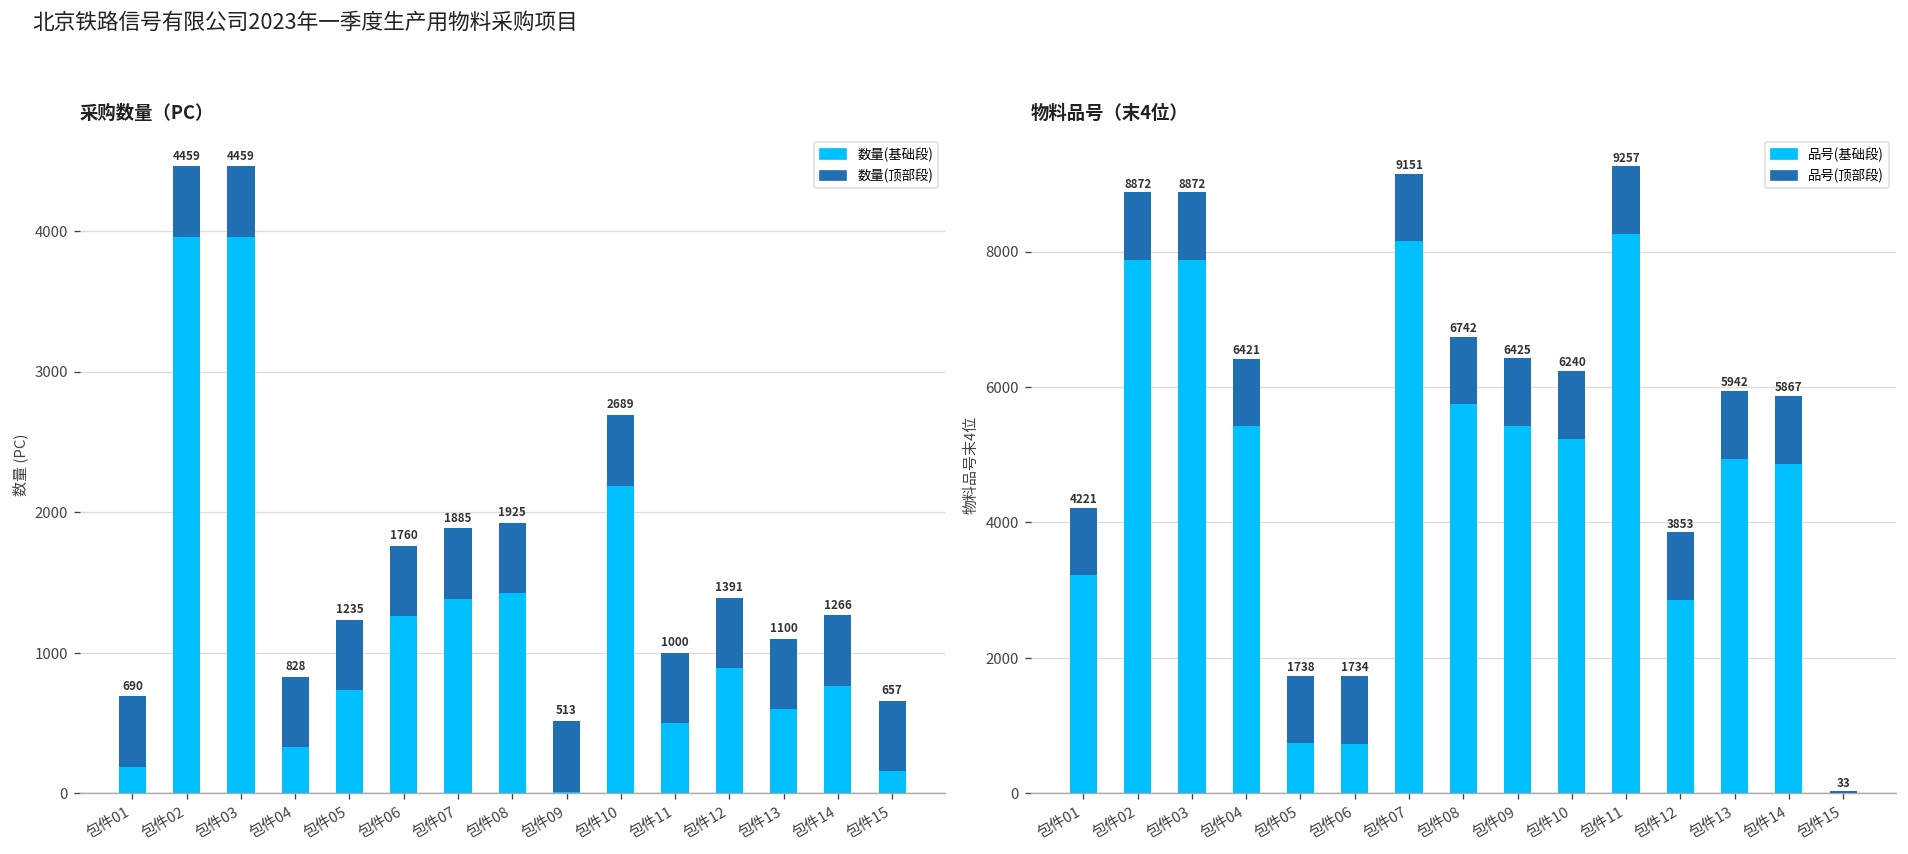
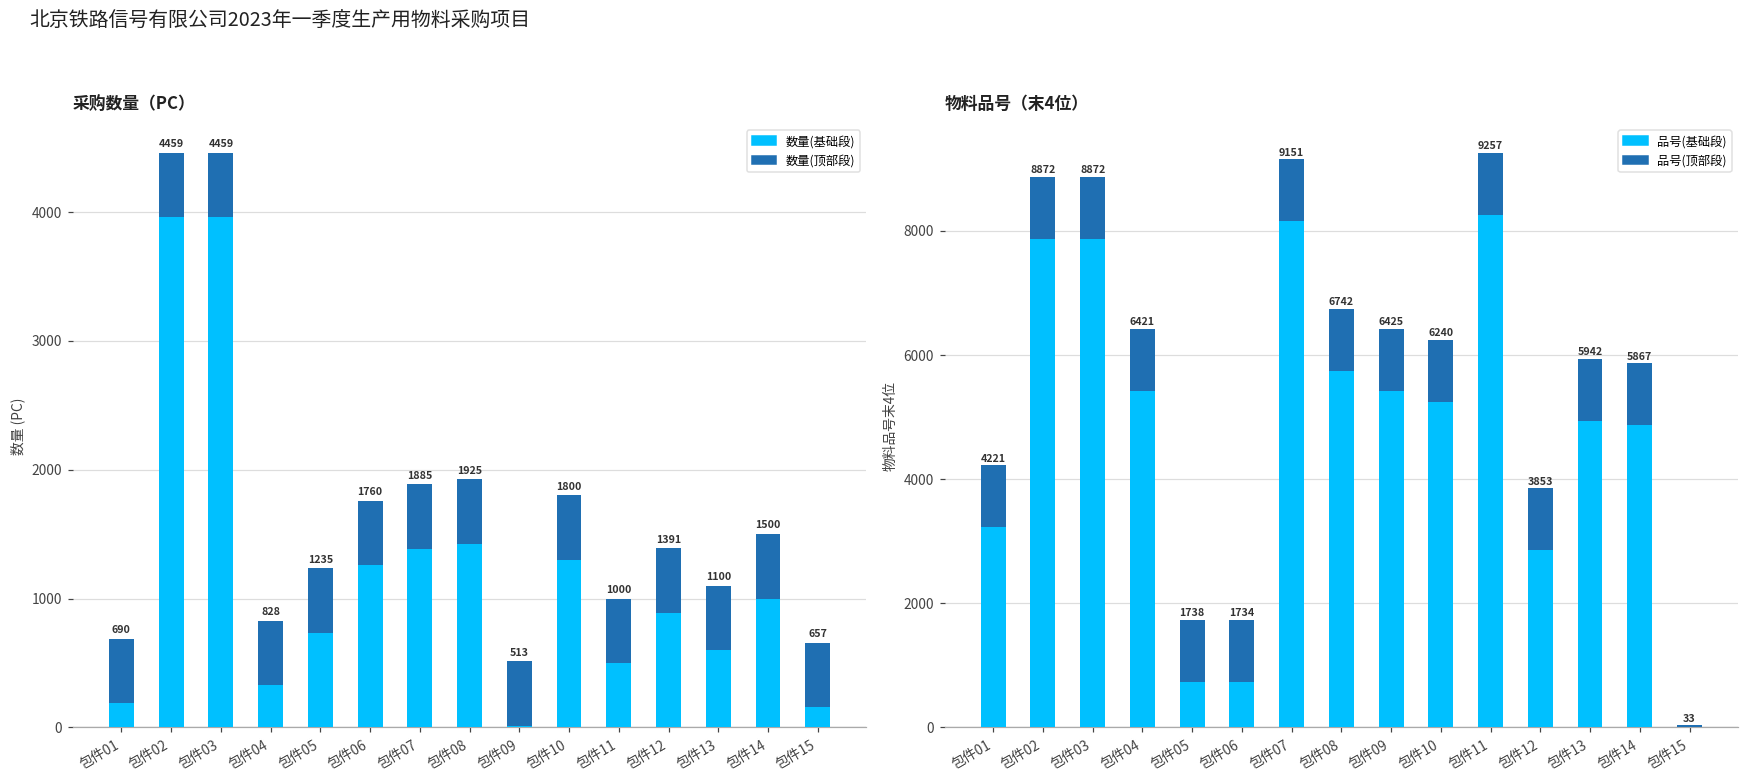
采购数量（PC）, 数量(基础段), 包件10: 2689 -> 1800
采购数量（PC）, 数量(基础段), 包件14: 1266 -> 1500
